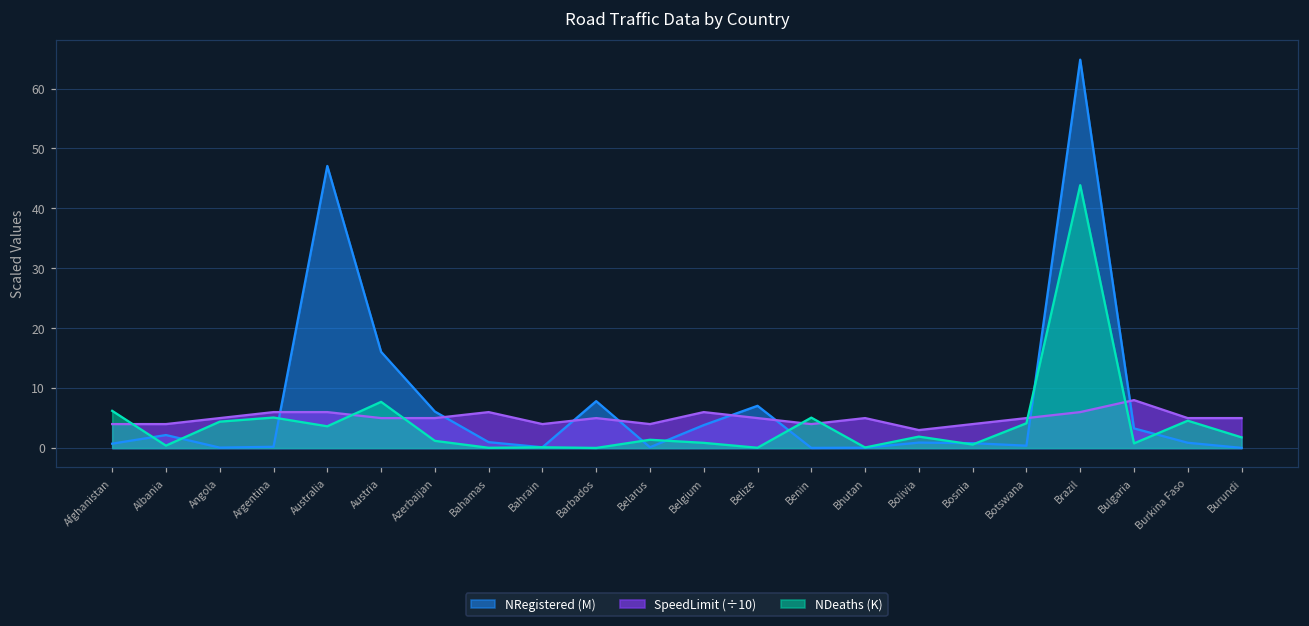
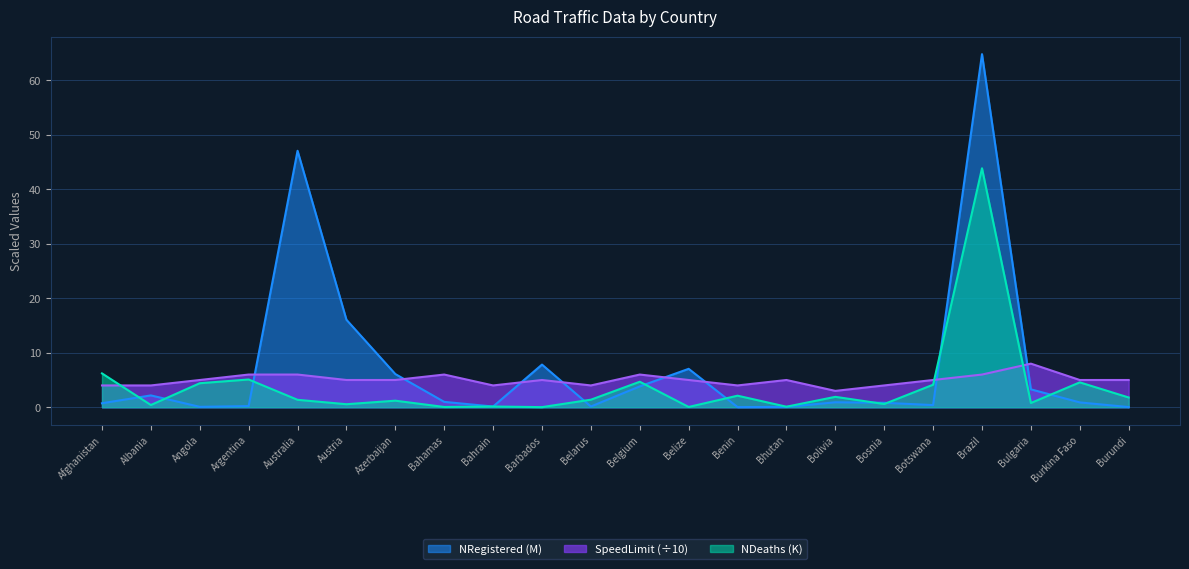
NDeaths (K), Australia: 4 -> 1
NDeaths (K), Austria: 8 -> 1
NDeaths (K), Belgium: 1 -> 5
NDeaths (K), Benin: 5 -> 2
